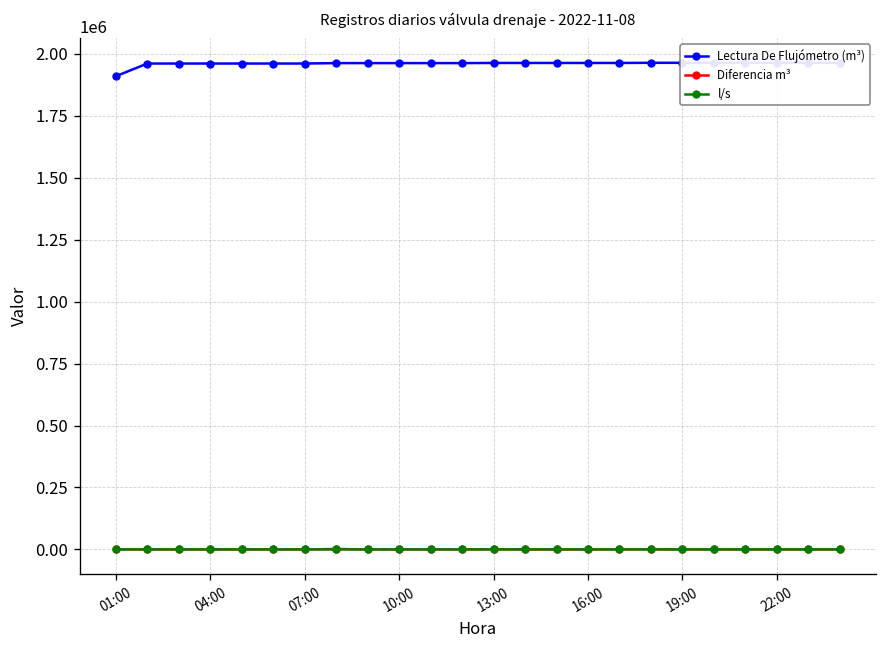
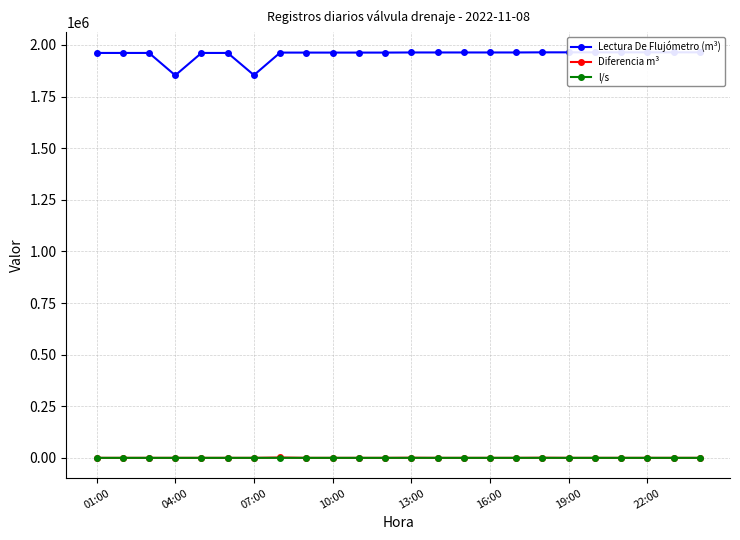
Lectura De Flujómetro (m³), 01:00: 1910000 -> 1960000
Lectura De Flujómetro (m³), 04:00: 1960000 -> 1850000
Lectura De Flujómetro (m³), 07:00: 1960000 -> 1850000
